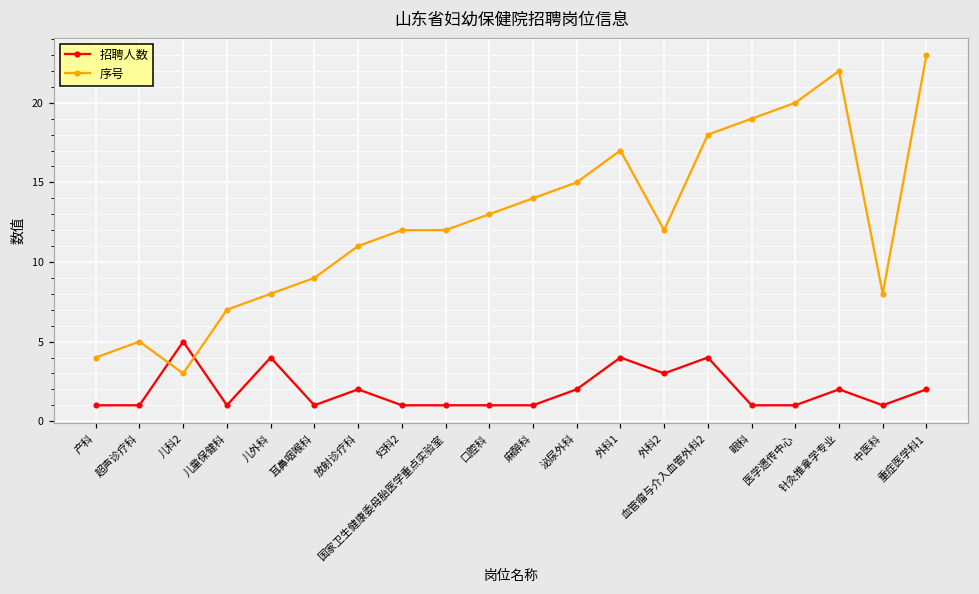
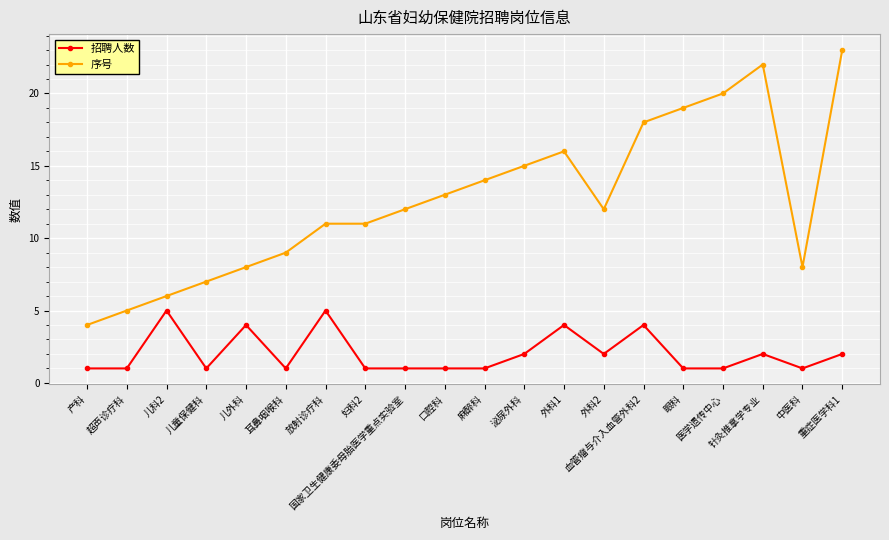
序号, 儿科2: 3 -> 6
招聘人数, 放射诊疗科: 2 -> 5
序号, 妇科2: 12 -> 11
序号, 外科1: 17 -> 16
招聘人数, 外科2: 3 -> 2
